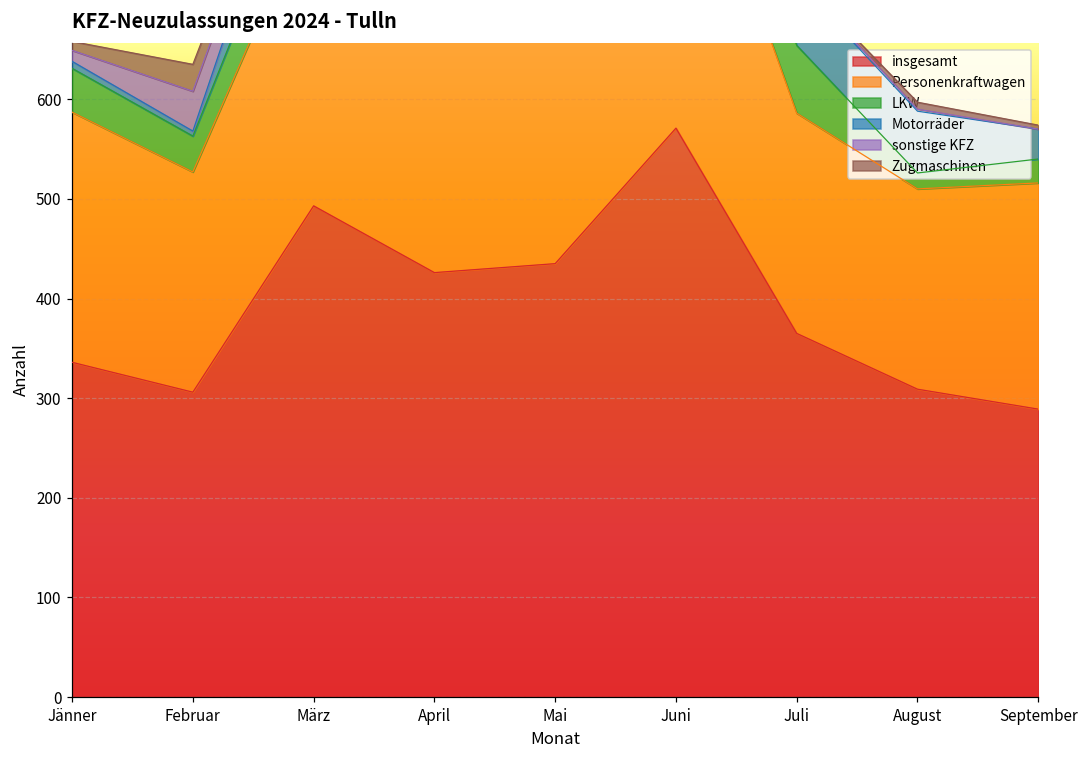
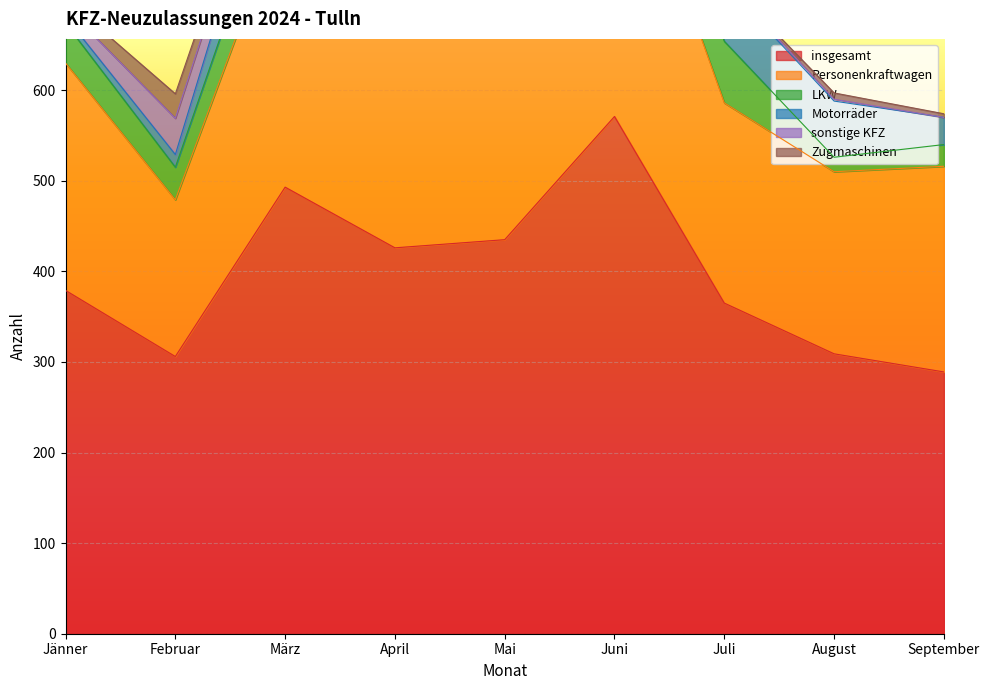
insgesamt, Jänner: 340 -> 380
Personenkraftwagen, Februar: 220 -> 170
Motorräder, Februar: 5 -> 14
